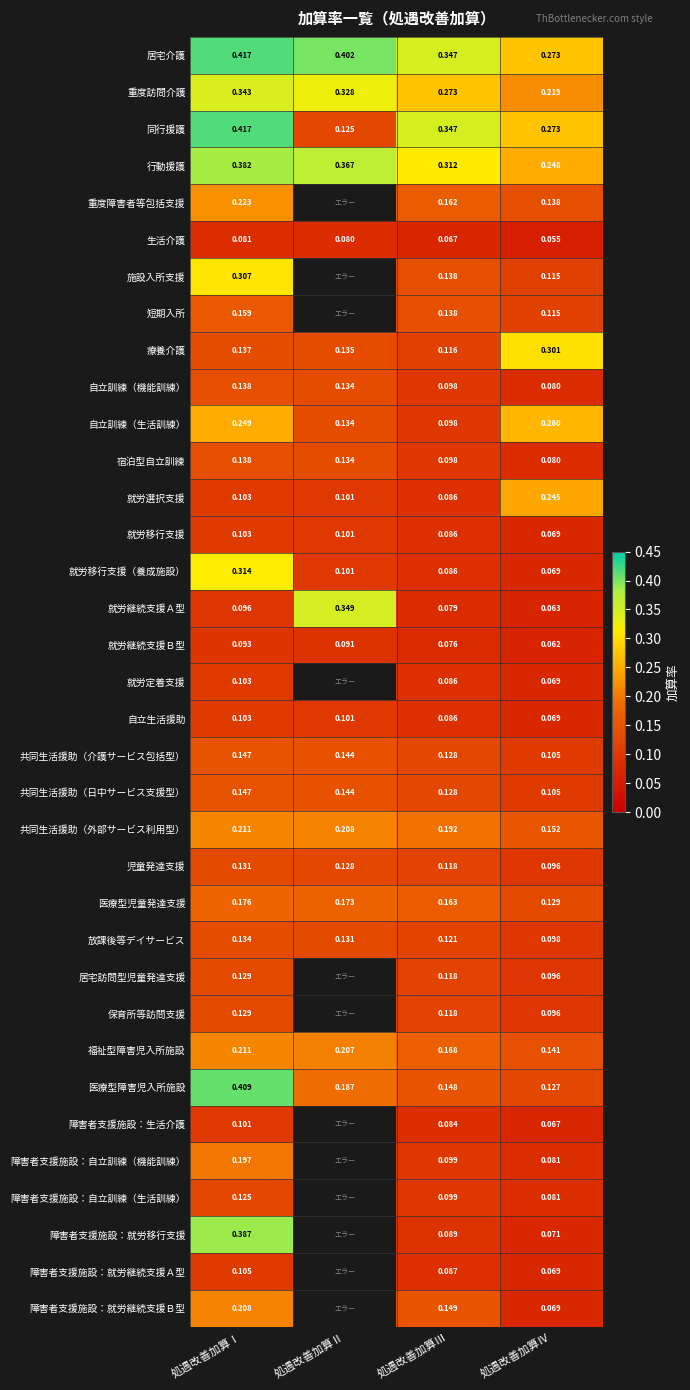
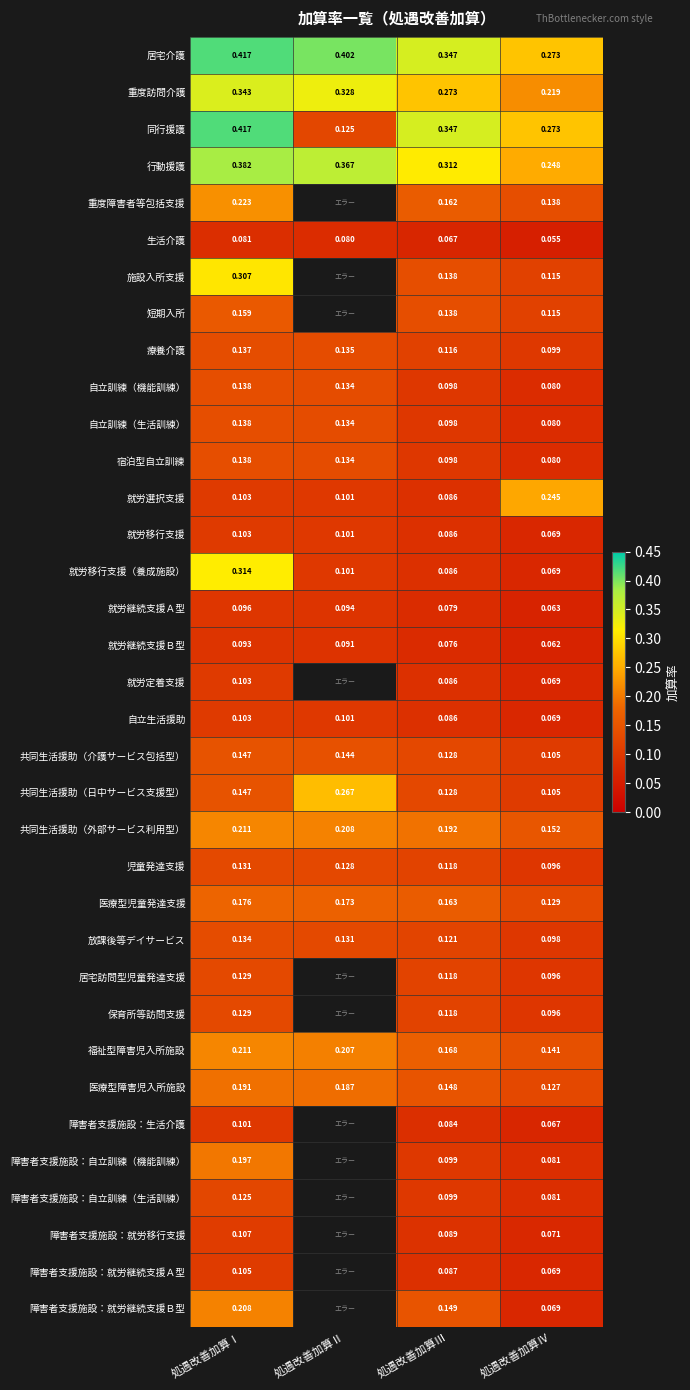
療養介護, 処遇改善加算Ⅳ: 0.301 -> 0.099
自立訓練（生活訓練）, 処遇改善加算Ⅰ: 0.249 -> 0.138
自立訓練（生活訓練）, 処遇改善加算Ⅳ: 0.260 -> 0.080
就労継続支援Ａ型, 処遇改善加算Ⅱ: 0.349 -> 0.094
共同生活援助（日中サービス支援型）, 処遇改善加算Ⅱ: 0.144 -> 0.267
医療型障害児入所施設, 処遇改善加算Ⅰ: 0.409 -> 0.191
障害者支援施設：就労移行支援, 処遇改善加算Ⅰ: 0.387 -> 0.107
